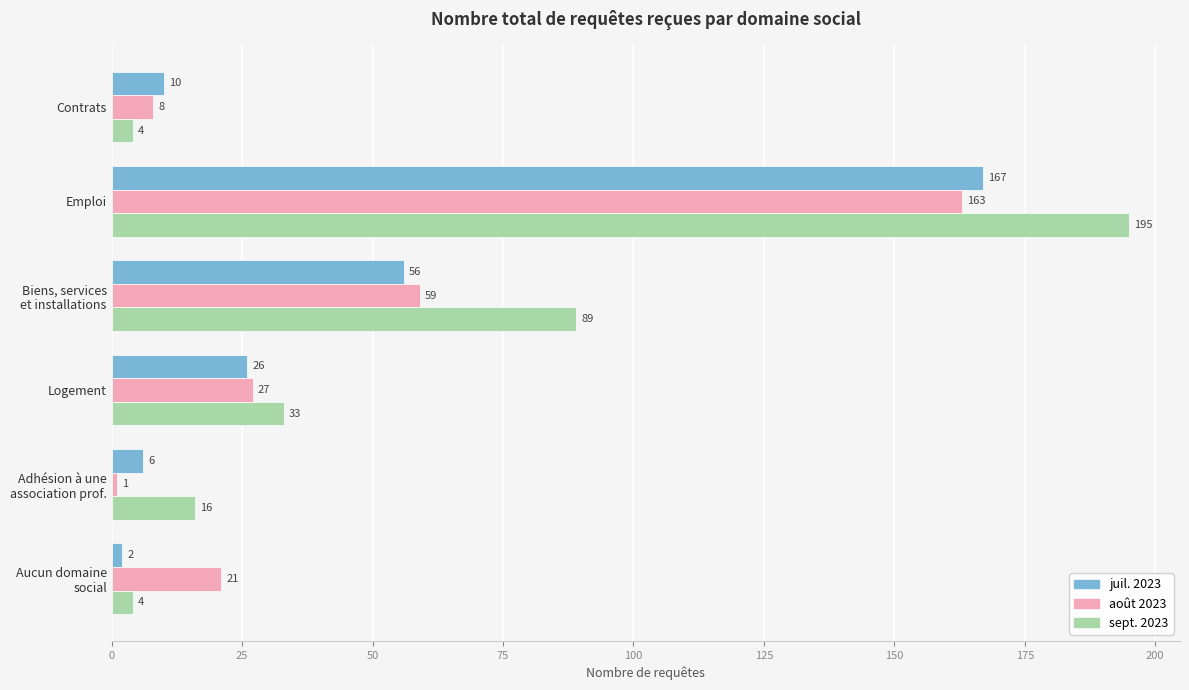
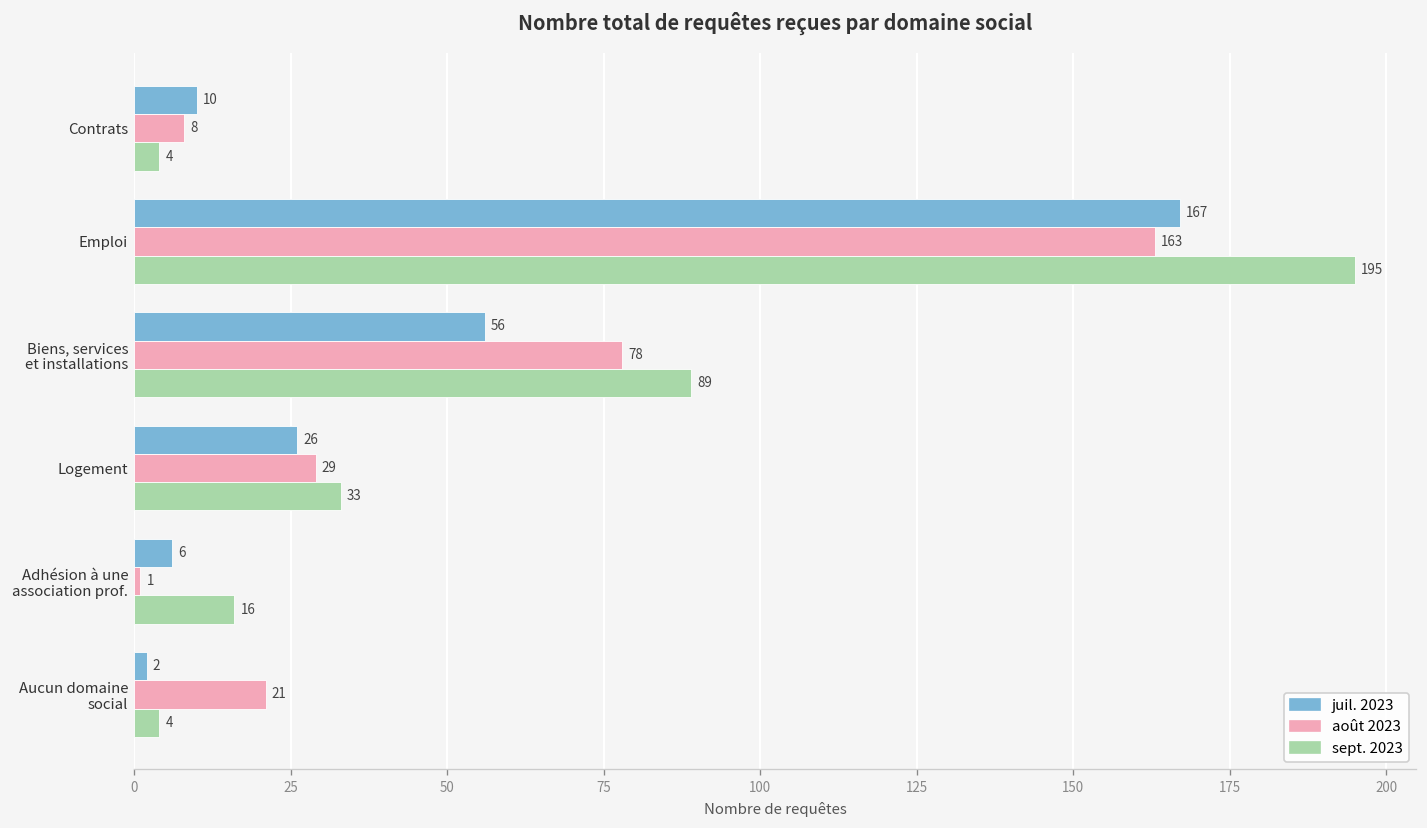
août 2023, Biens, services et installations: 59 -> 78
août 2023, Logement: 27 -> 29
